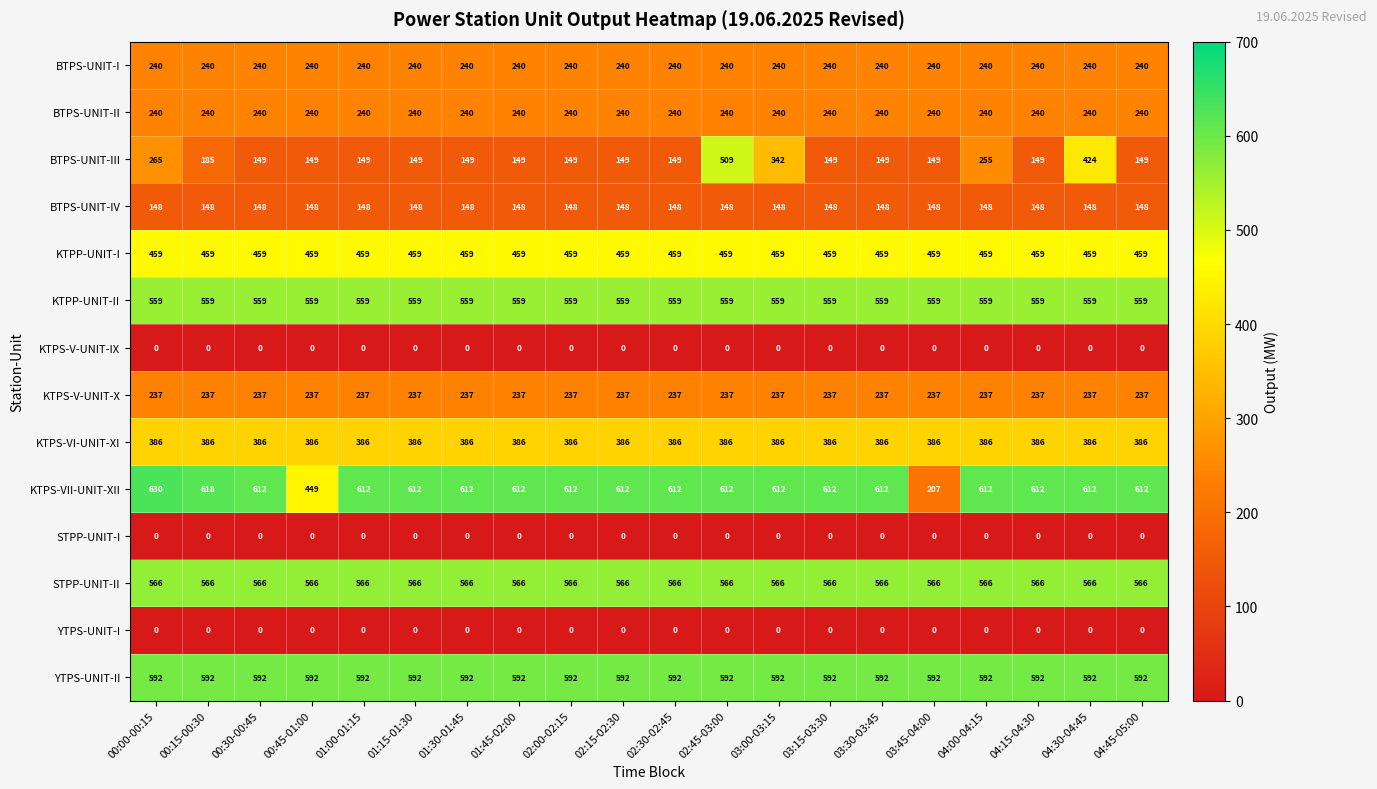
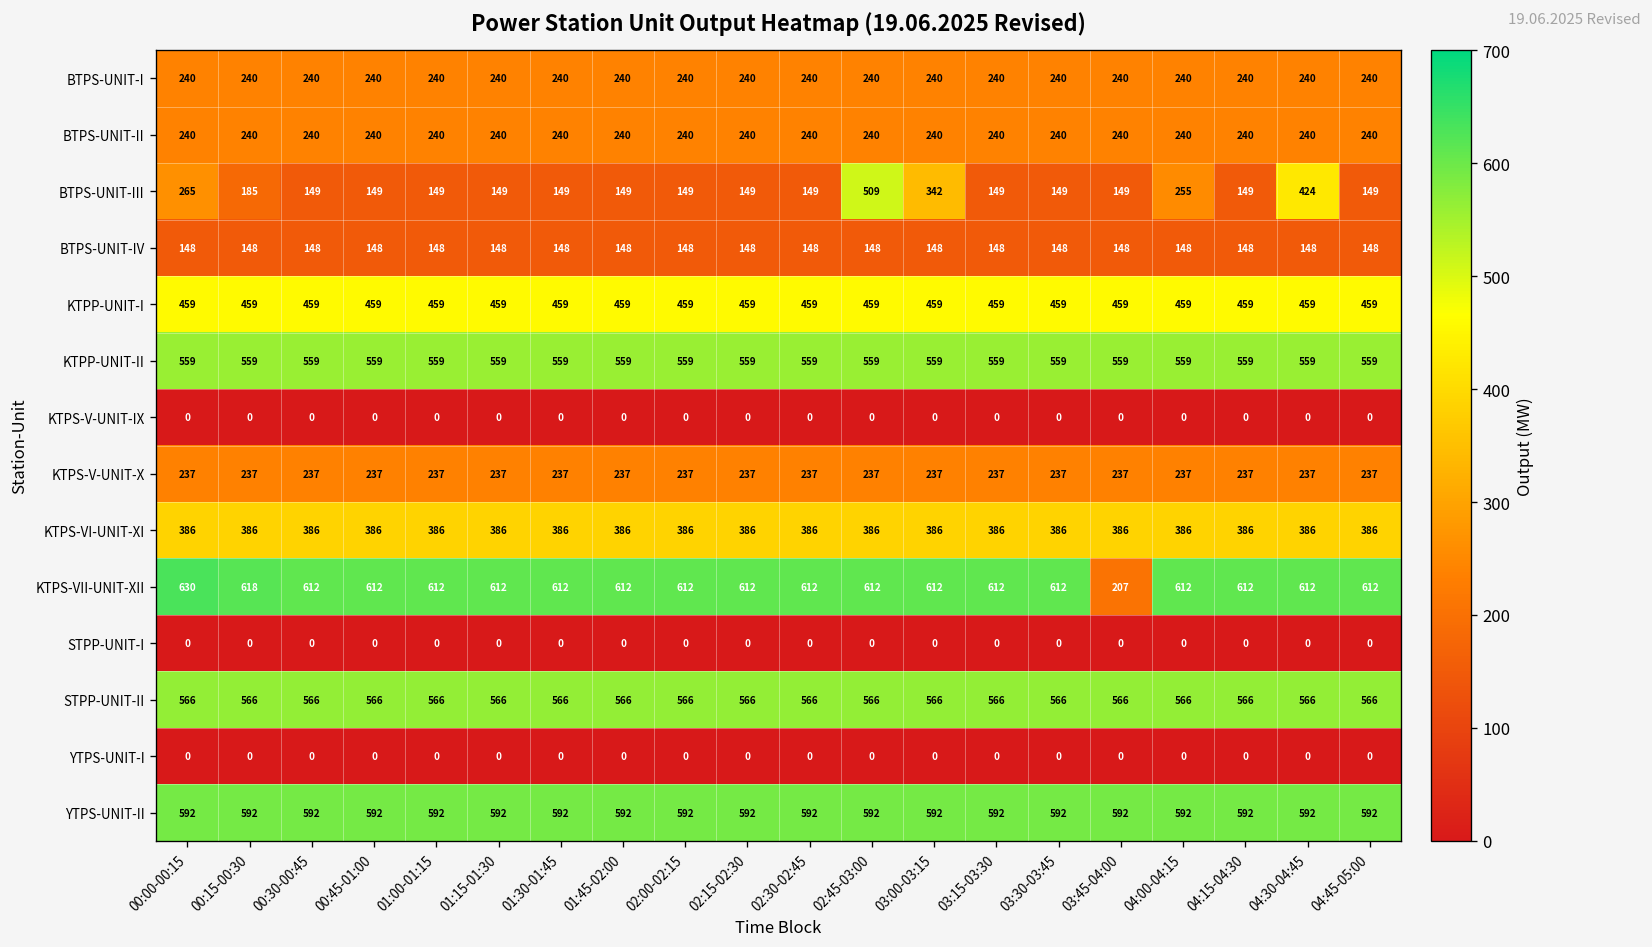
KTPS-VII-UNIT-XII, 00:45-01:00: 449 -> 612
